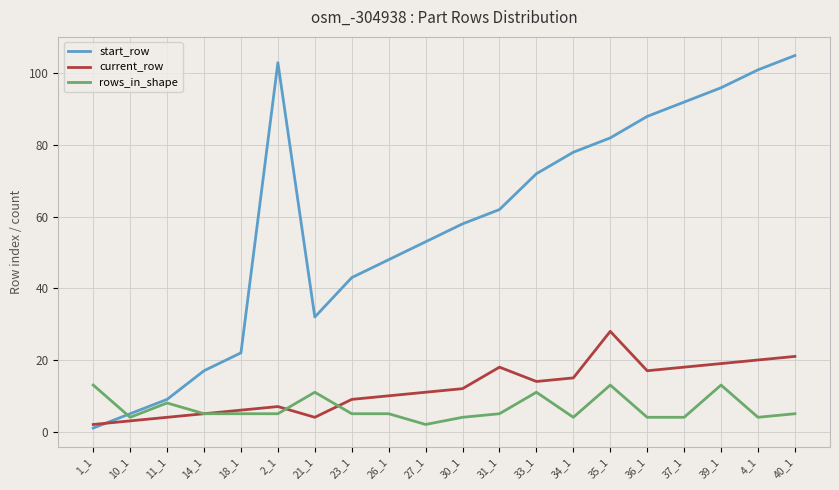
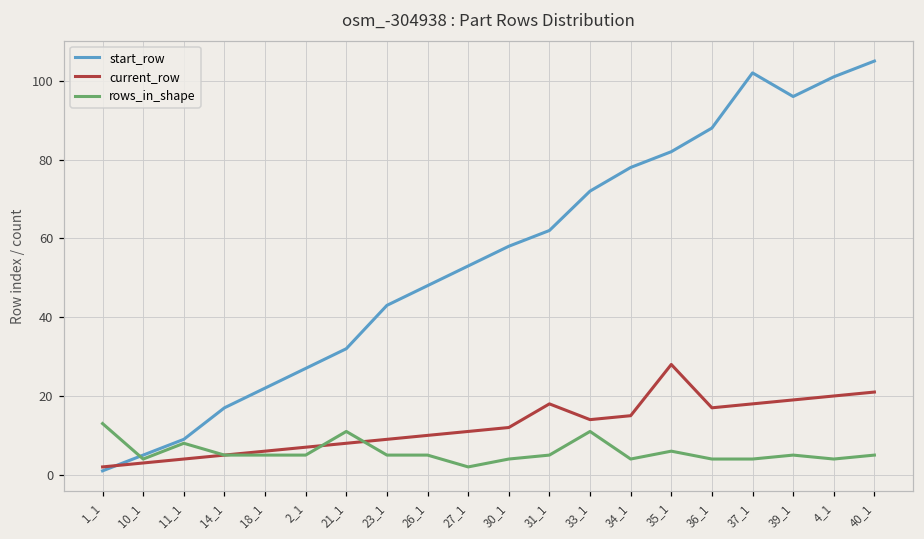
start_row, 2_1: 103 -> 27
current_row, 21_1: 4 -> 8
rows_in_shape, 35_1: 13 -> 6
start_row, 37_1: 92 -> 102
rows_in_shape, 39_1: 13 -> 5
